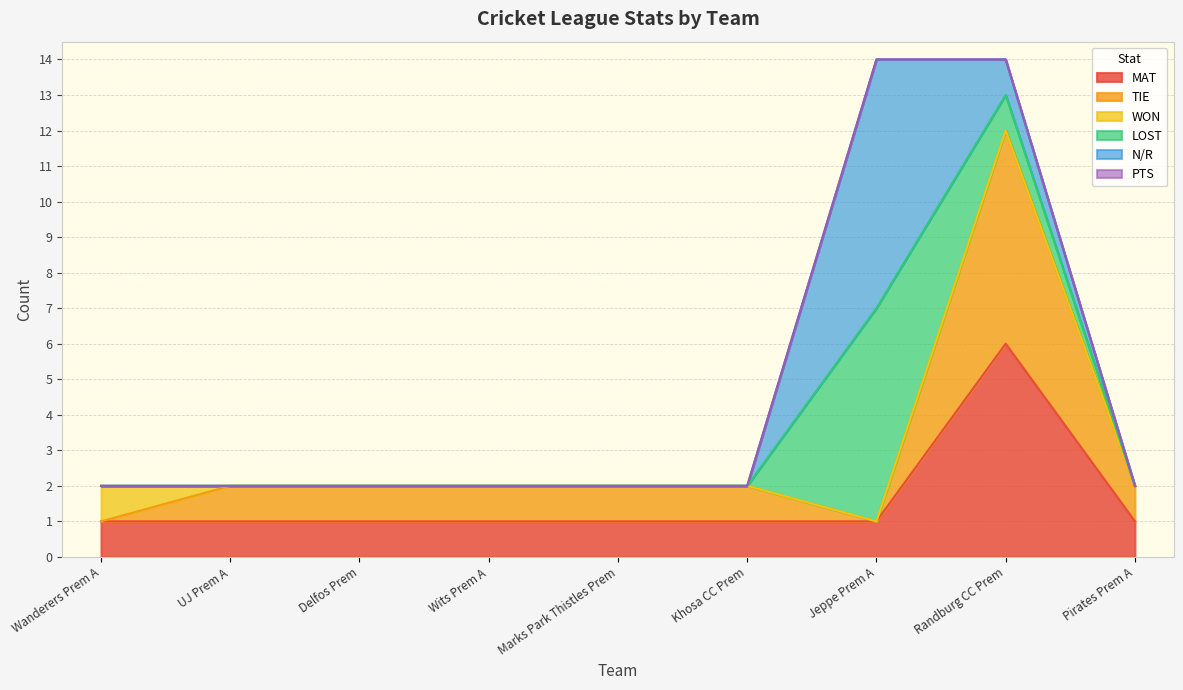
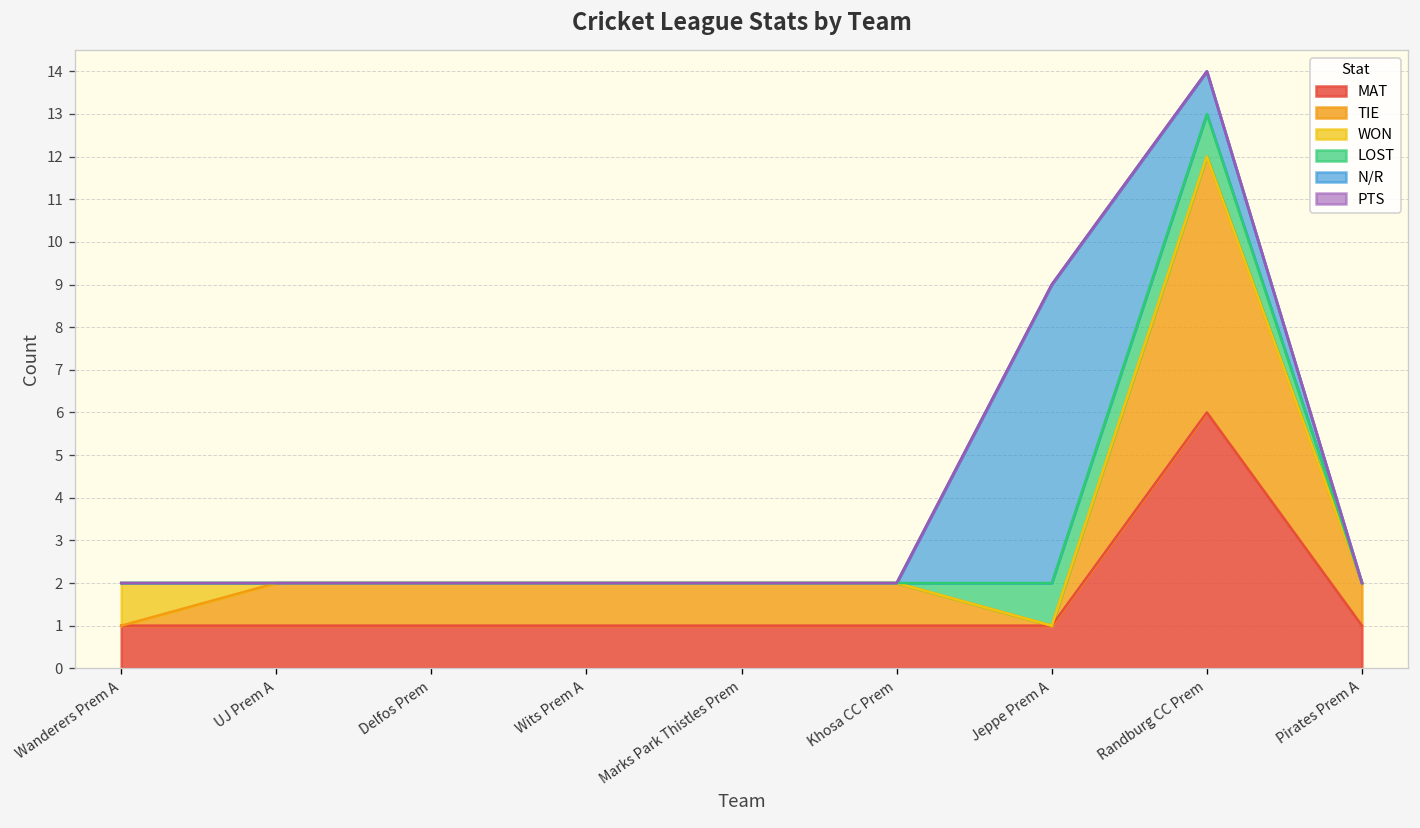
LOST, Jeppe Prem A: 6 -> 1
